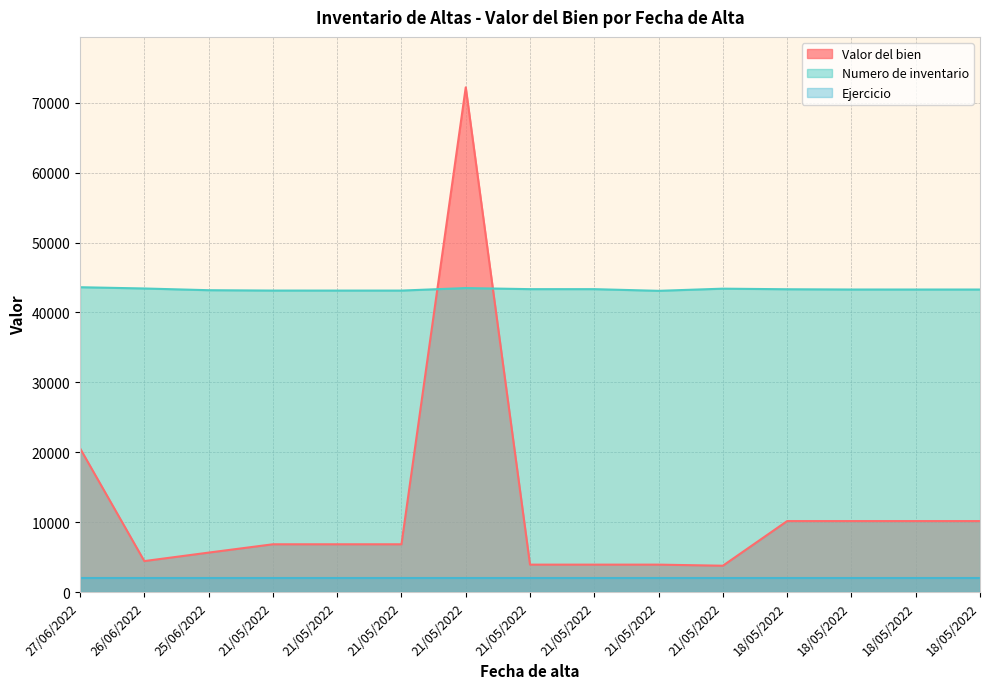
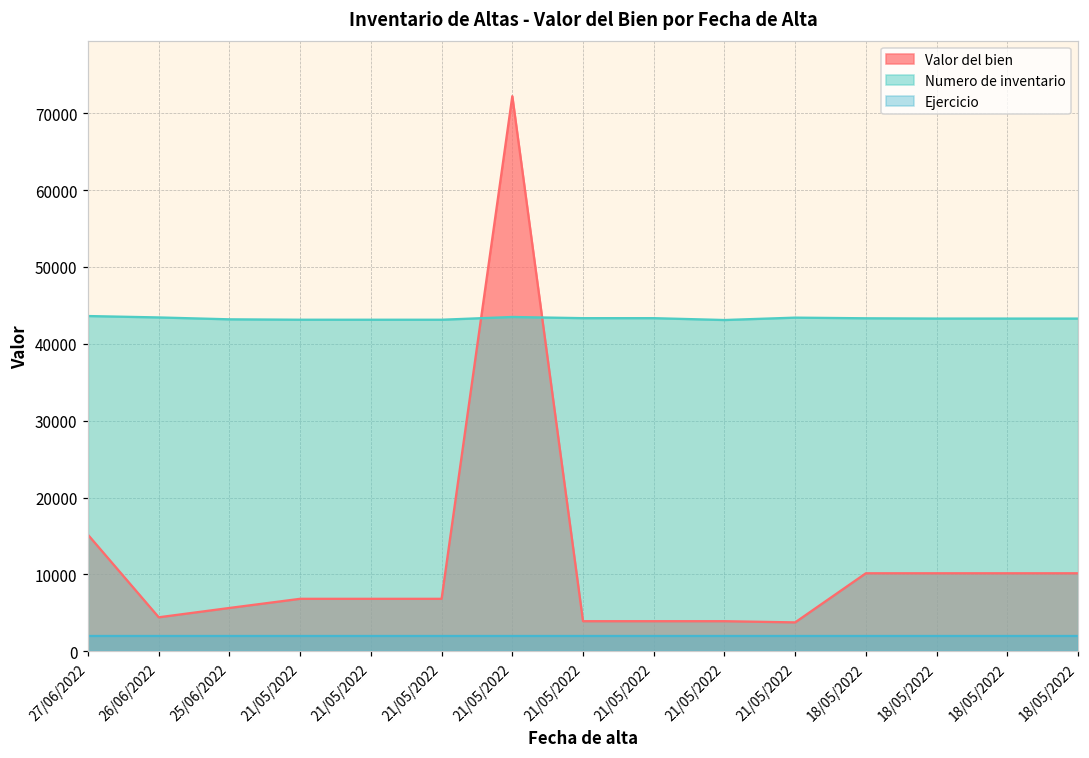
Valor del bien, 27/06/2022: 21000 -> 15000
